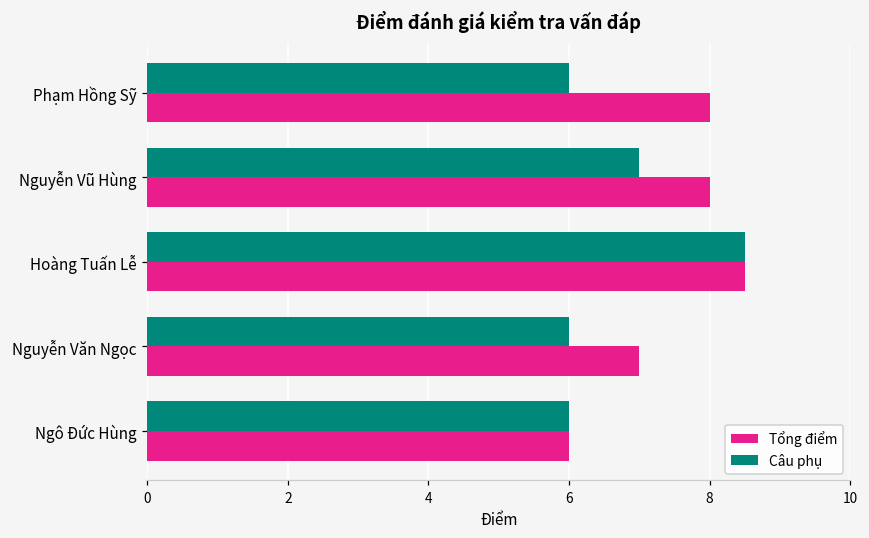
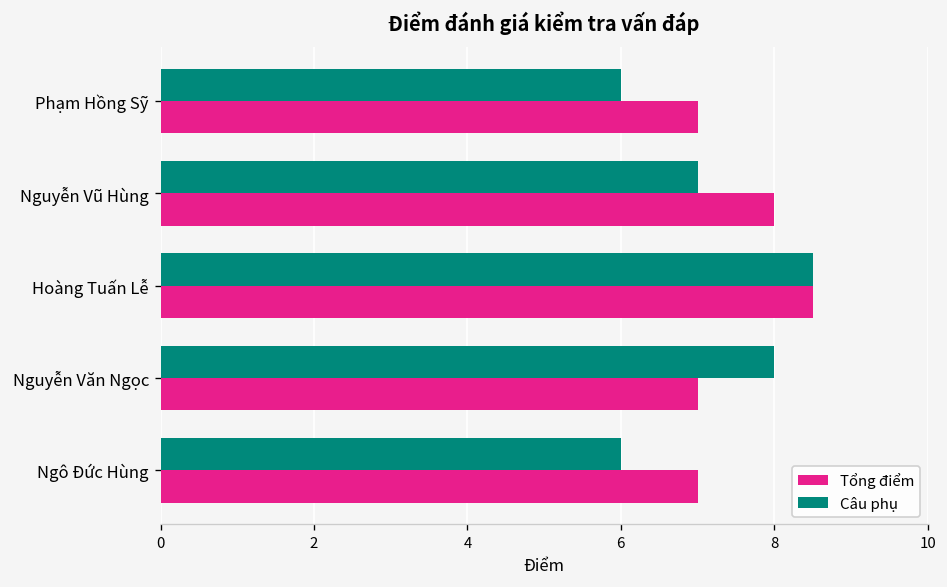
Tổng điểm, Phạm Hồng Sỹ: 8 -> 7
Câu phụ, Nguyễn Văn Ngọc: 6 -> 8
Tổng điểm, Ngô Đức Hùng: 6 -> 7
